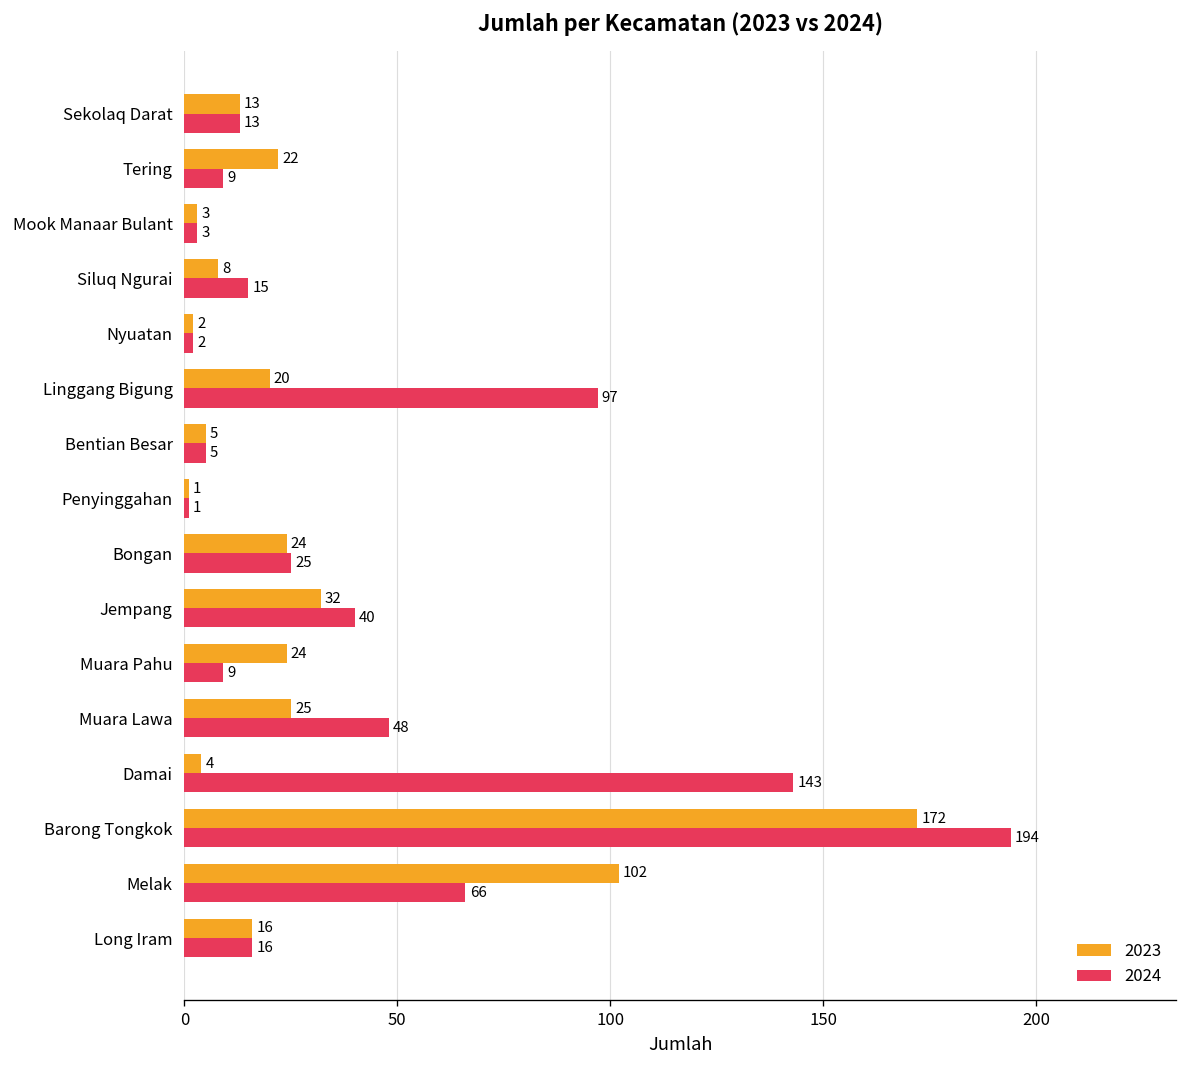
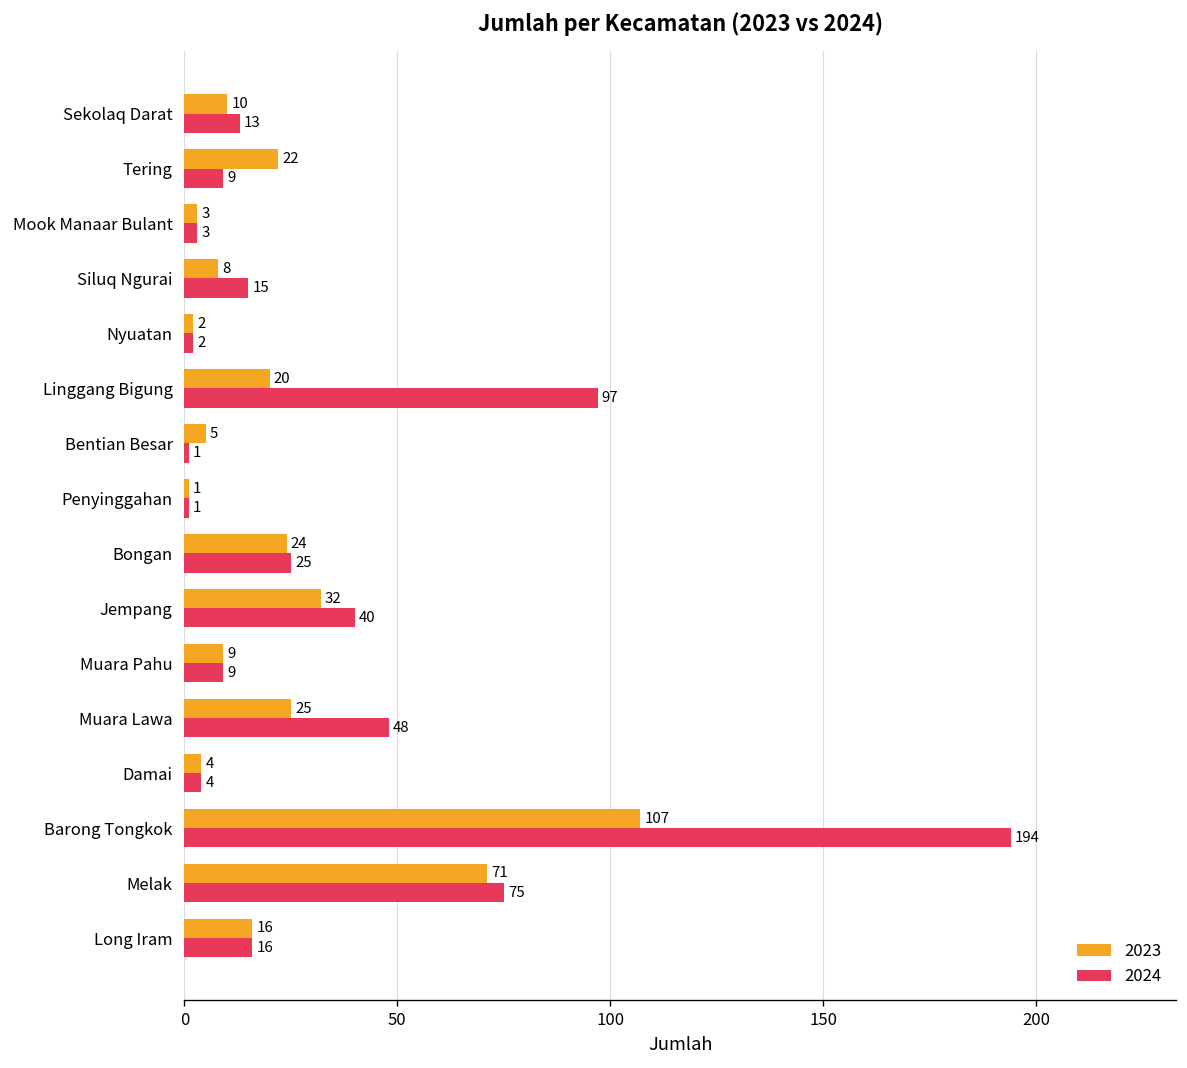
2023, Sekolaq Darat: 13 -> 10
2024, Bentian Besar: 5 -> 1
2023, Muara Pahu: 24 -> 9
2024, Damai: 143 -> 4
2023, Barong Tongkok: 172 -> 107
2023, Melak: 102 -> 71
2024, Melak: 66 -> 75
